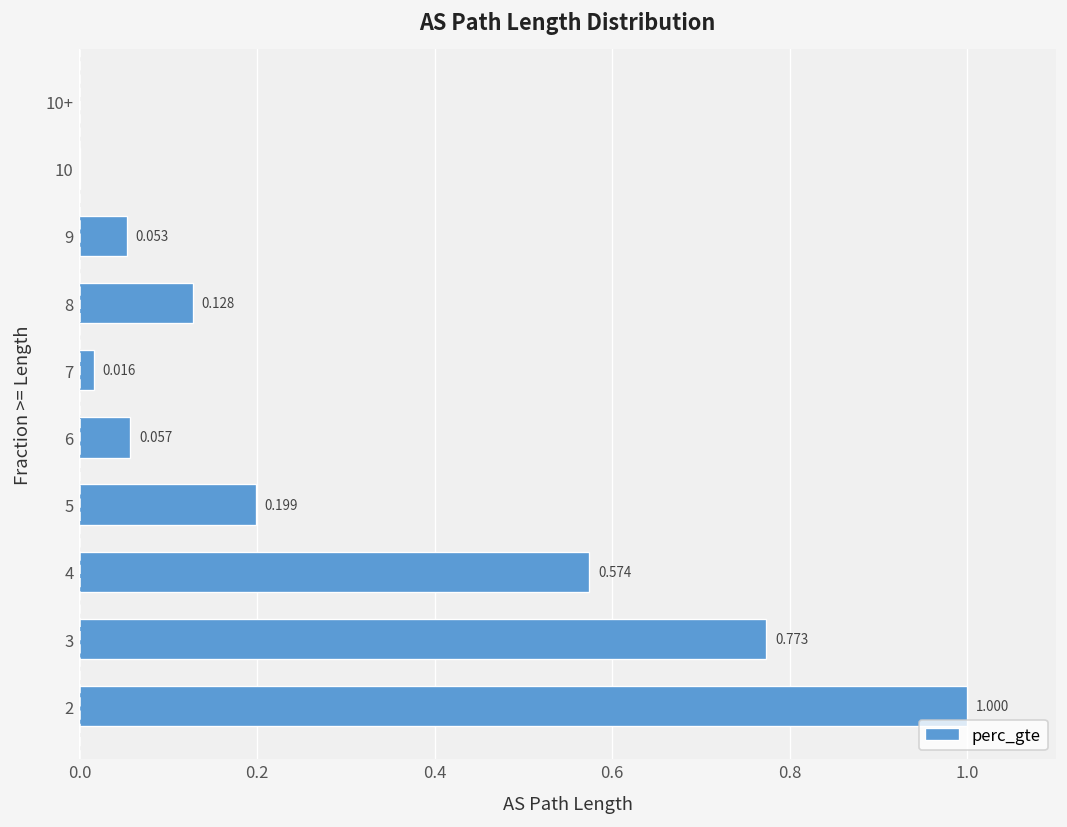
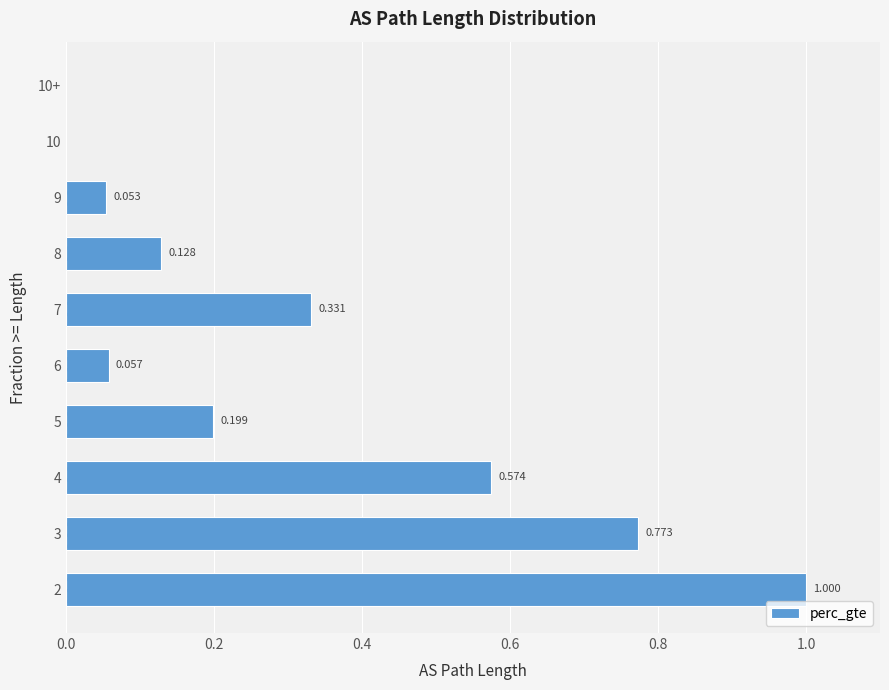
7: 0.016 -> 0.331
